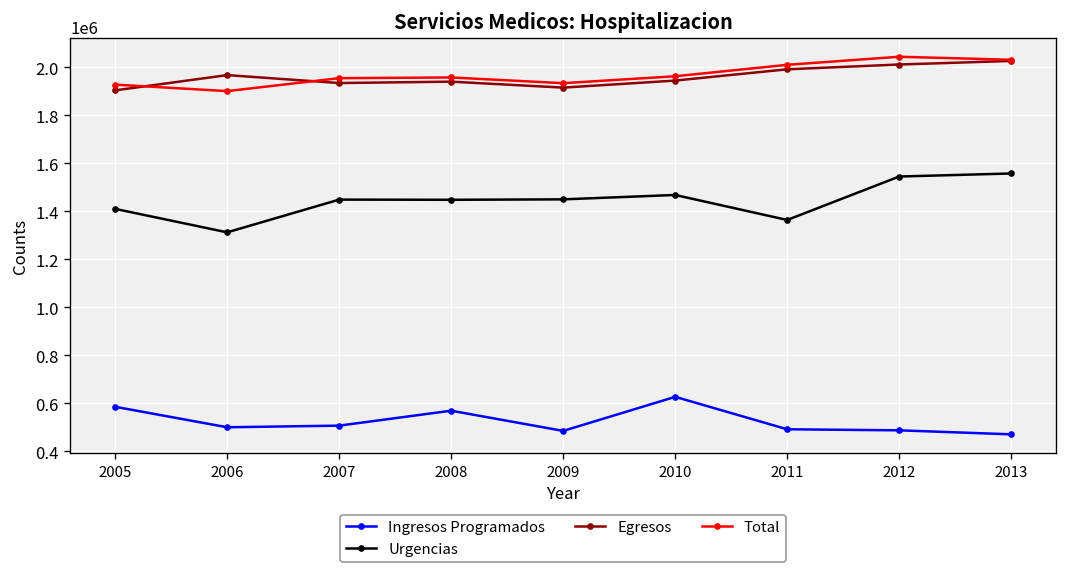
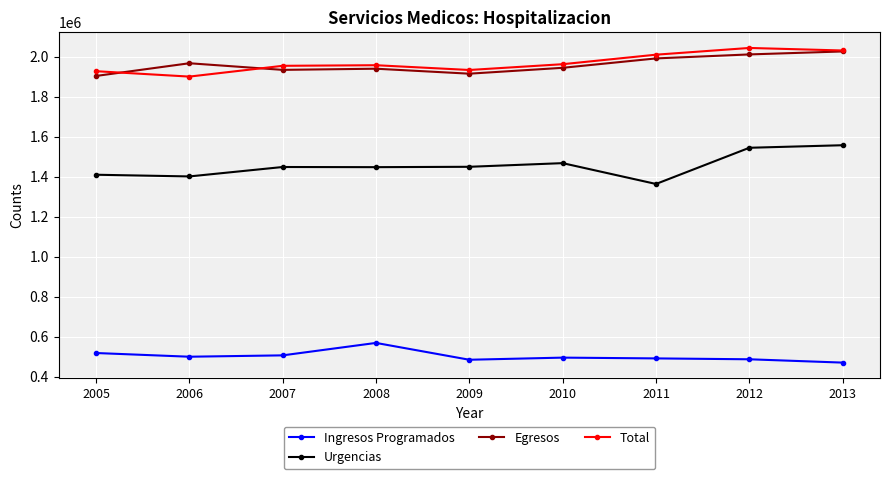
Ingresos Programados, 2005: 580000 -> 520000
Urgencias, 2006: 1310000 -> 1400000
Ingresos Programados, 2010: 630000 -> 490000
